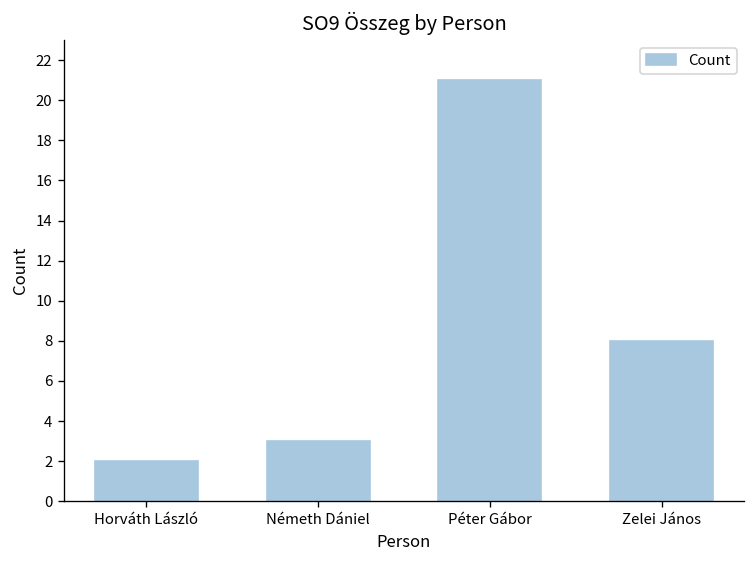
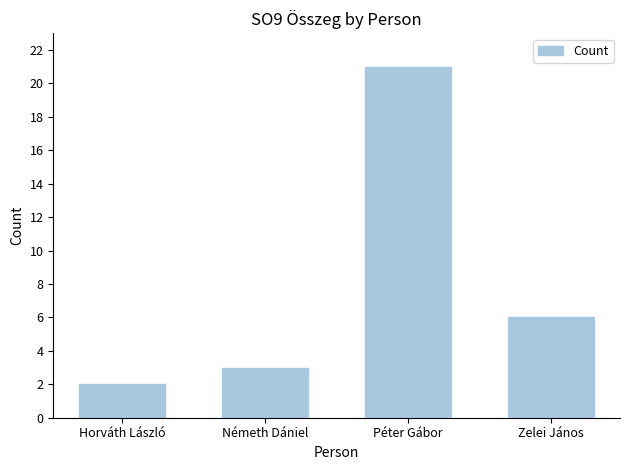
Zelei János: 8 -> 6
